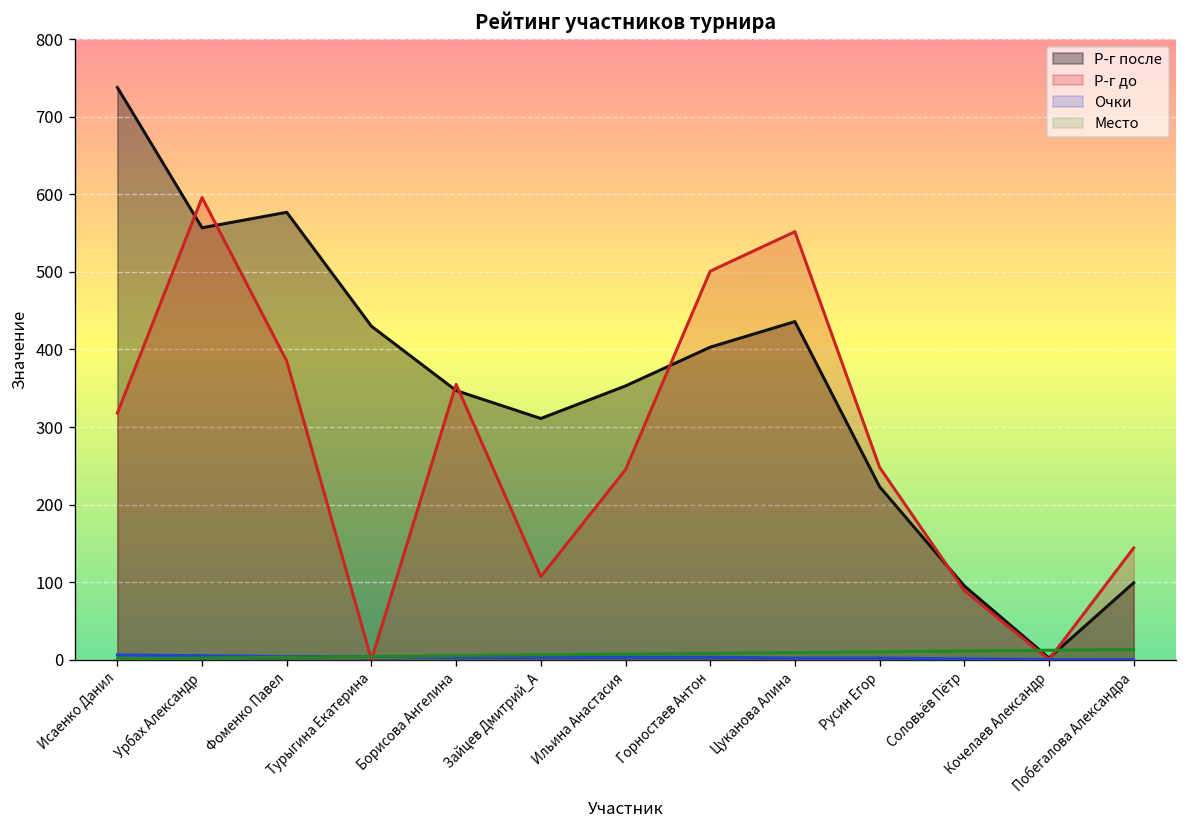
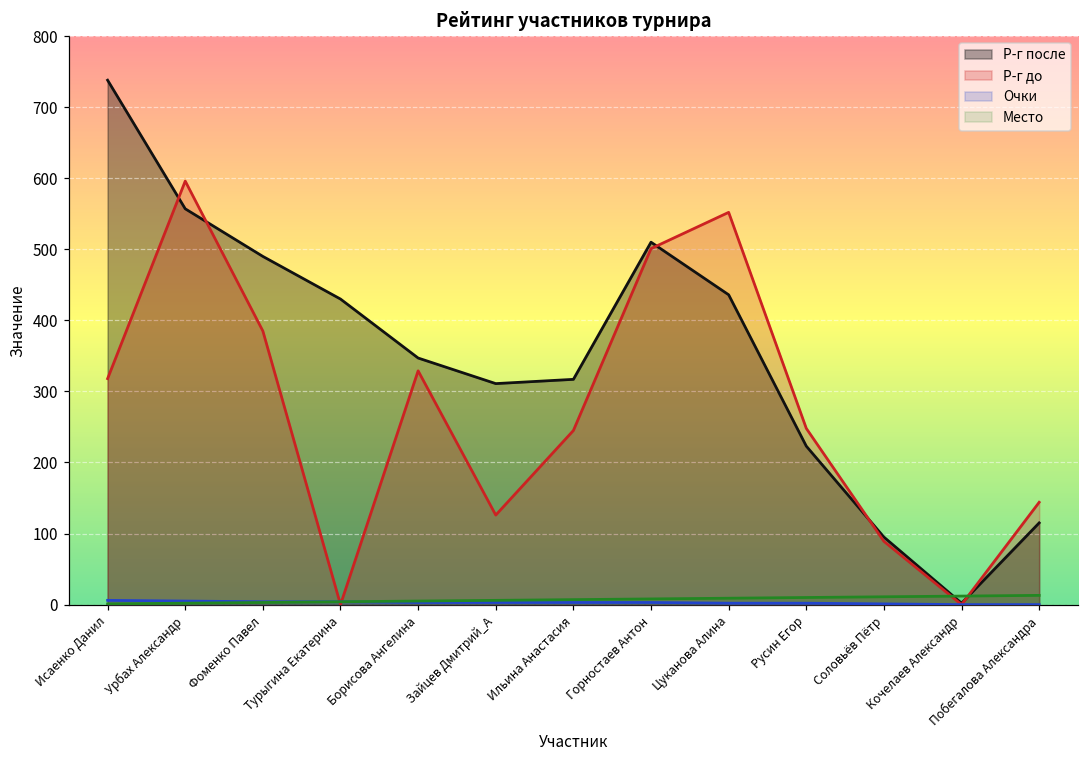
Р-г после, Фоменко Павел: 580 -> 490
Р-г до, Борисова Ангелина: 360 -> 330
Р-г до, Зайцев Дмитрий_А: 110 -> 130
Р-г после, Ильина Анастасия: 350 -> 320
Р-г после, Горностаев Антон: 400 -> 510
Р-г после, Побегалова Александра: 100 -> 120
